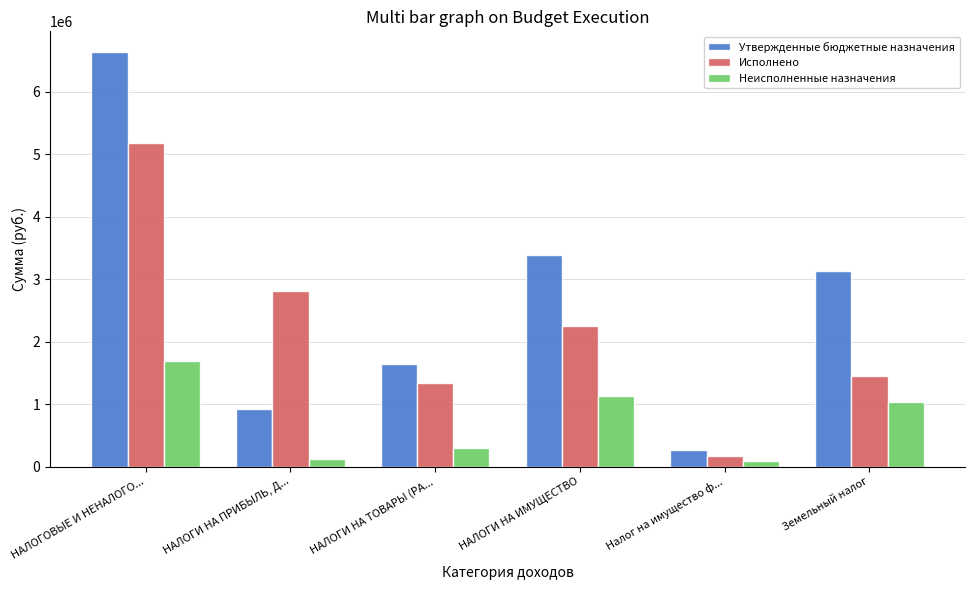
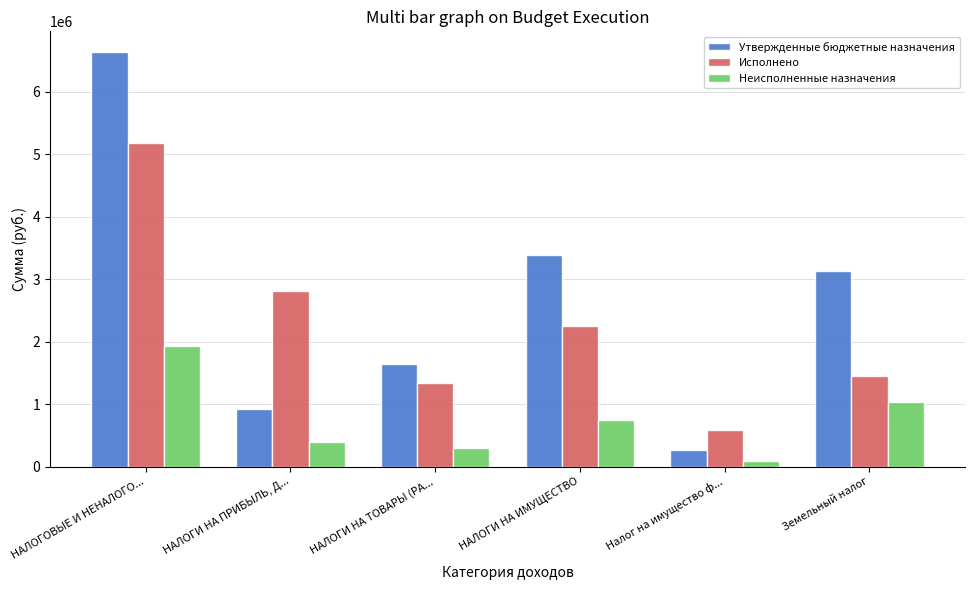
Неисполненные назначения, НАЛОГОВЫЕ И НЕНАЛОГО...: 1700000 -> 1900000
Неисполненные назначения, НАЛОГИ НА ПРИБЫЛЬ, Д...: 100000 -> 400000
Неисполненные назначения, НАЛОГИ НА ИМУЩЕСТВО: 1100000 -> 800000
Исполнено, Налог на имущество ф...: 200000 -> 600000
